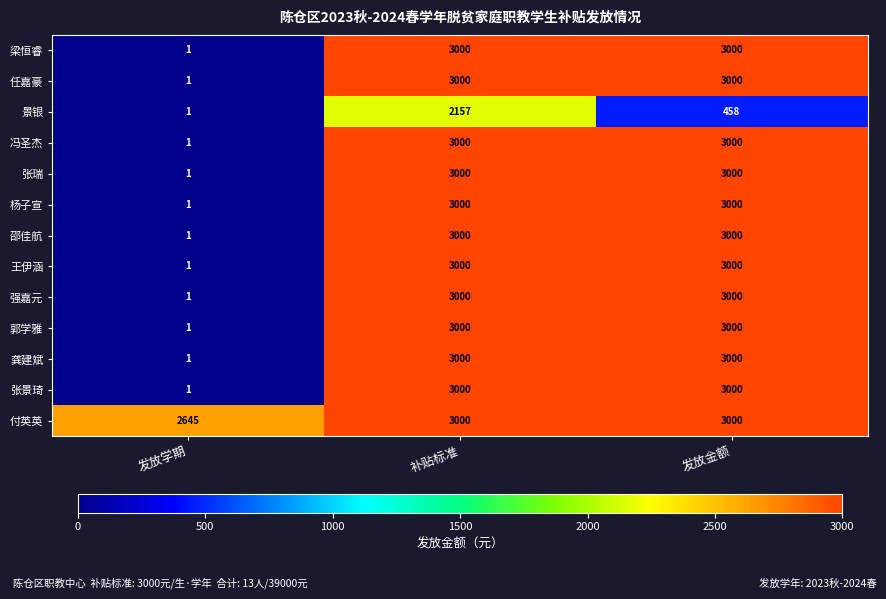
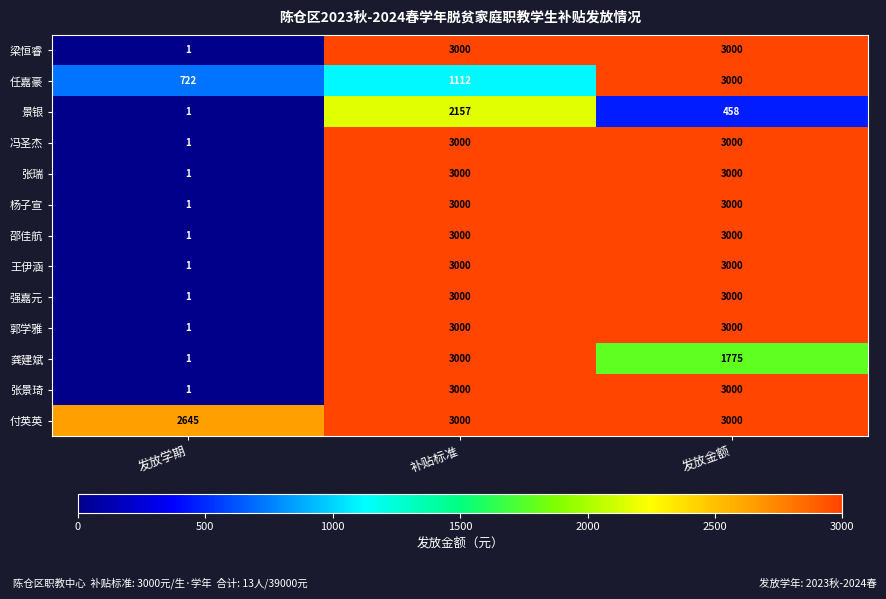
任嘉豪, 发放学期: 1 -> 722
任嘉豪, 补贴标准: 3000 -> 1112
龚建斌, 发放金额: 3000 -> 1775
